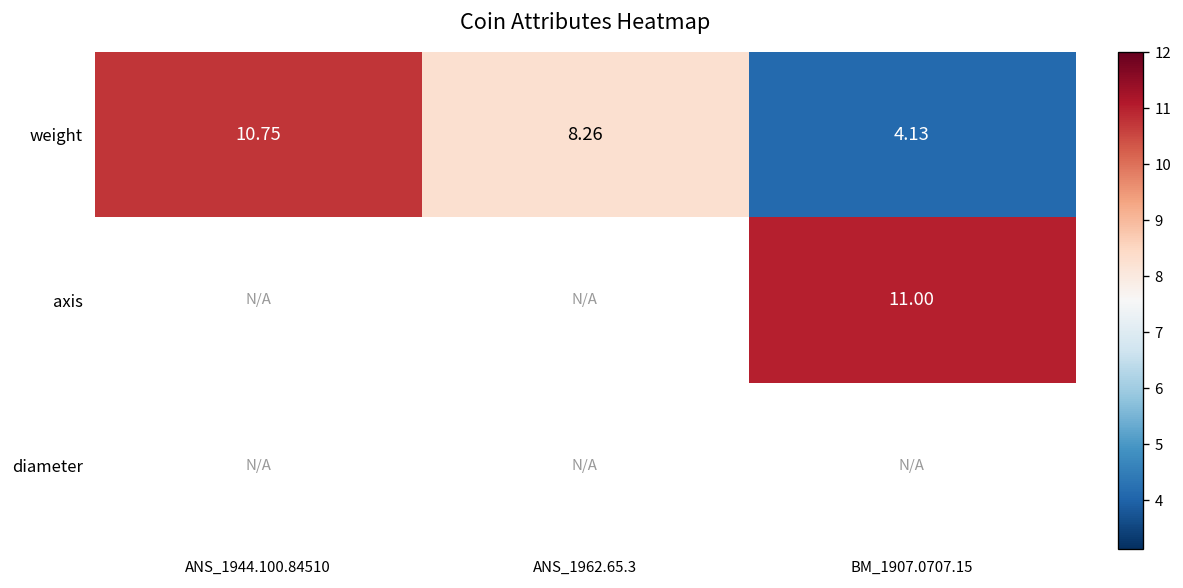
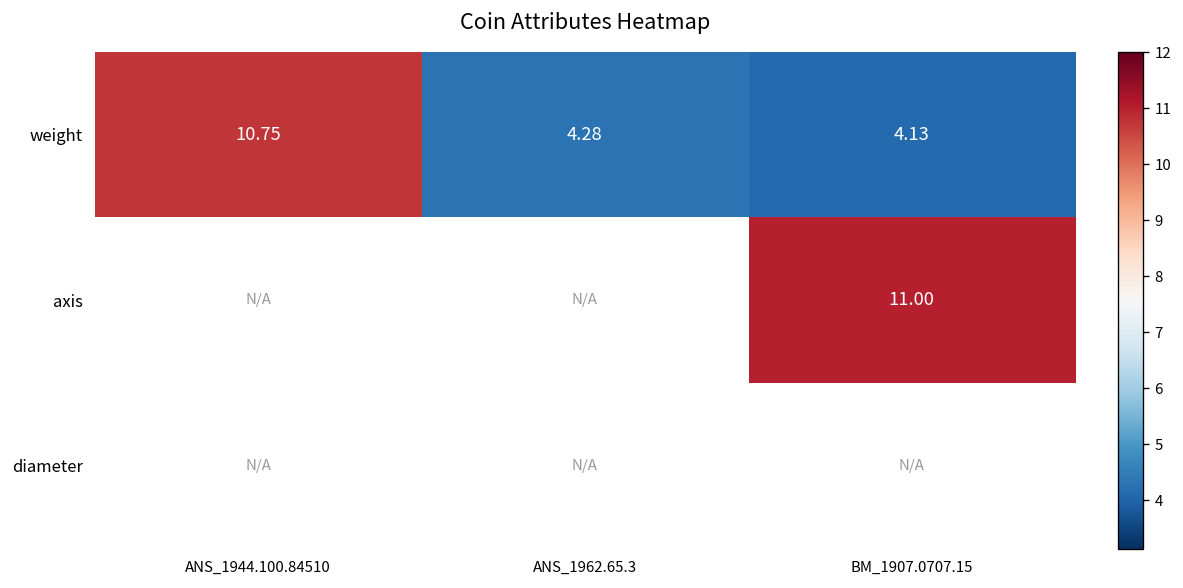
weight, ANS_1962.65.3: 8.26 -> 4.28
